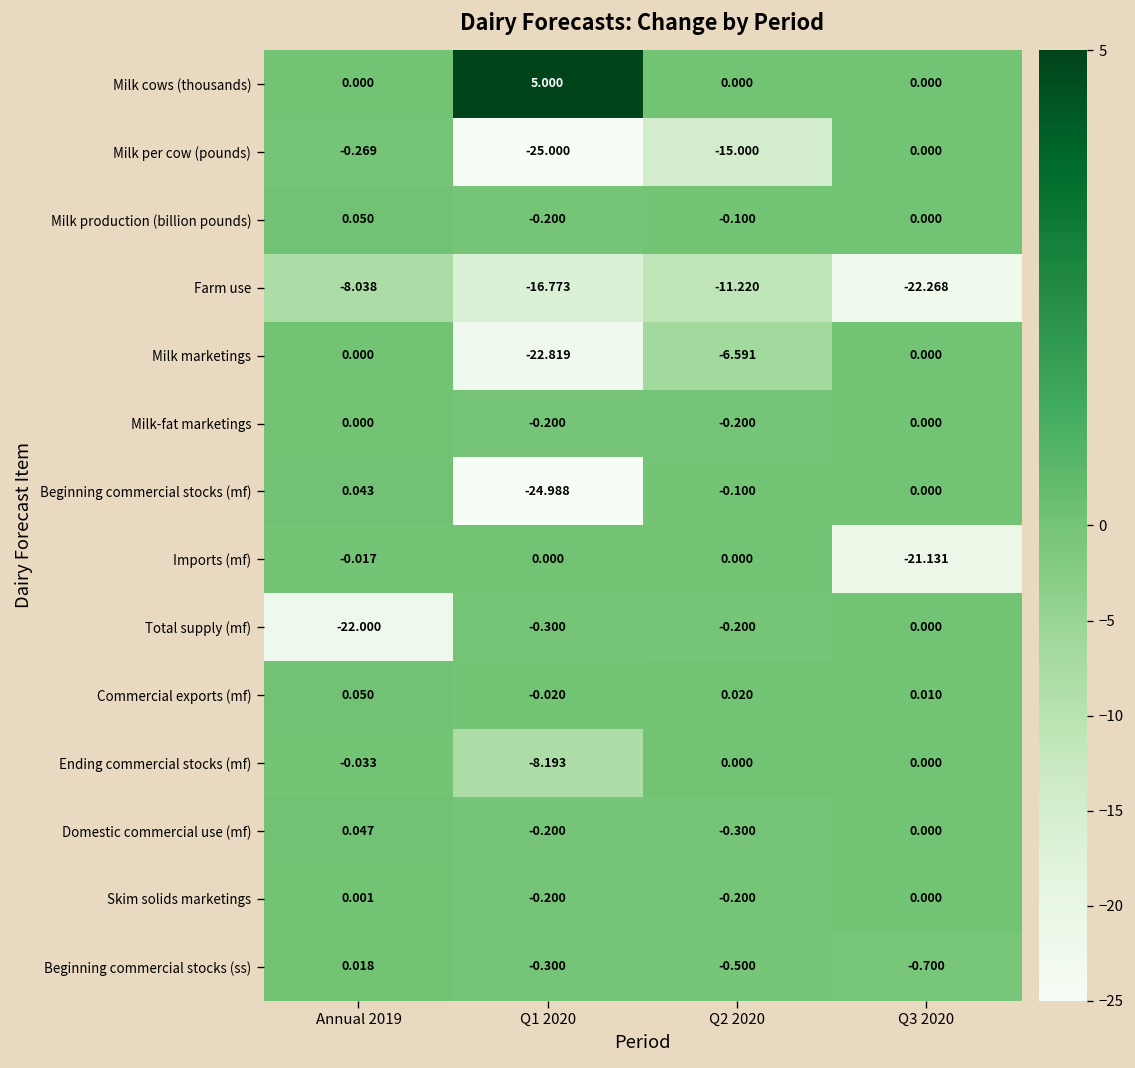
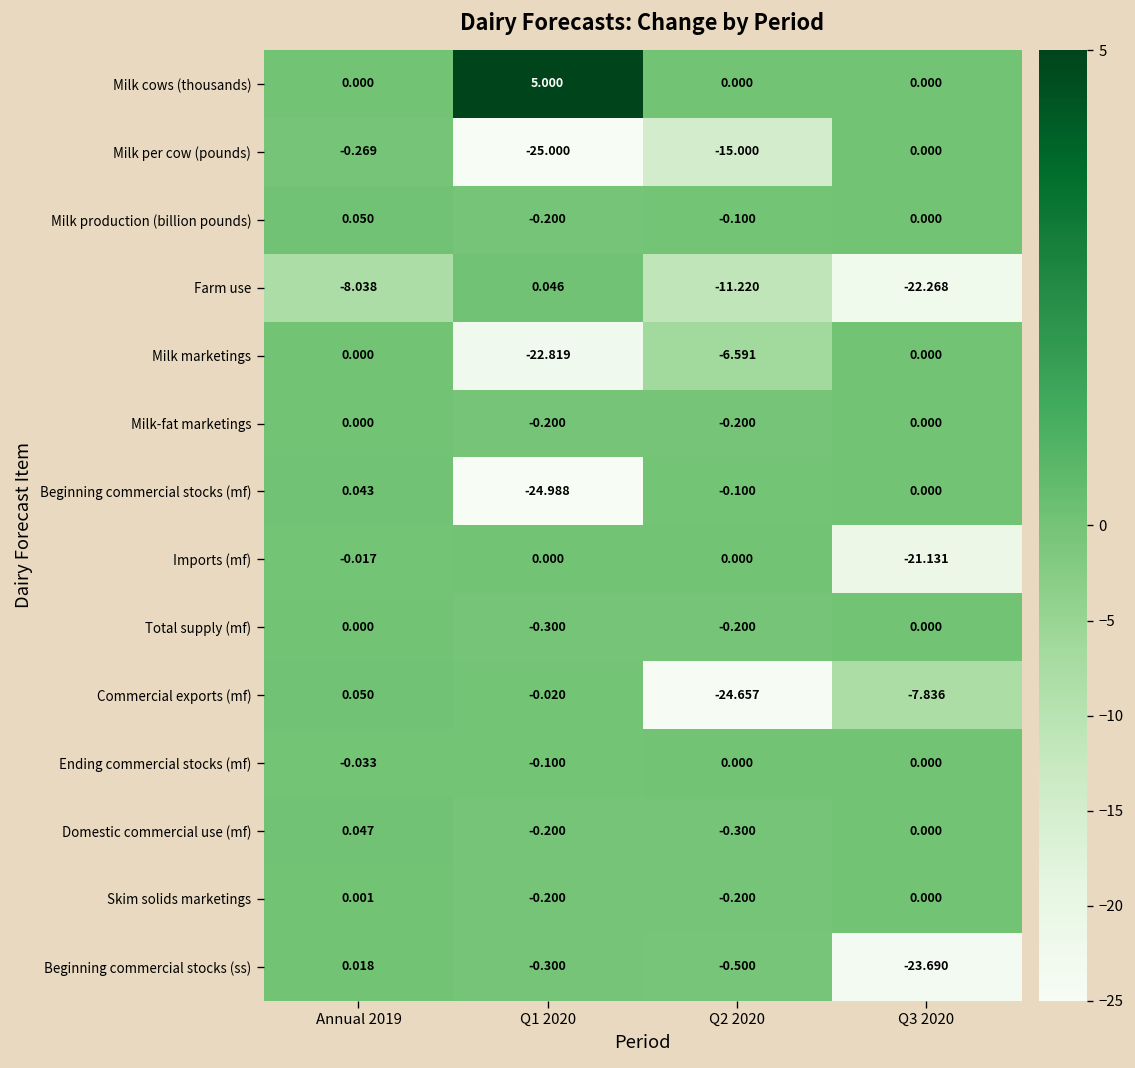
Farm use, Q1 2020: -16.773 -> 0.046
Total supply (mf), Annual 2019: -22.000 -> 0.000
Commercial exports (mf), Q2 2020: 0.020 -> -24.657
Commercial exports (mf), Q3 2020: 0.010 -> -7.836
Ending commercial stocks (mf), Q1 2020: -8.193 -> -0.100
Beginning commercial stocks (ss), Q3 2020: -0.700 -> -23.690
